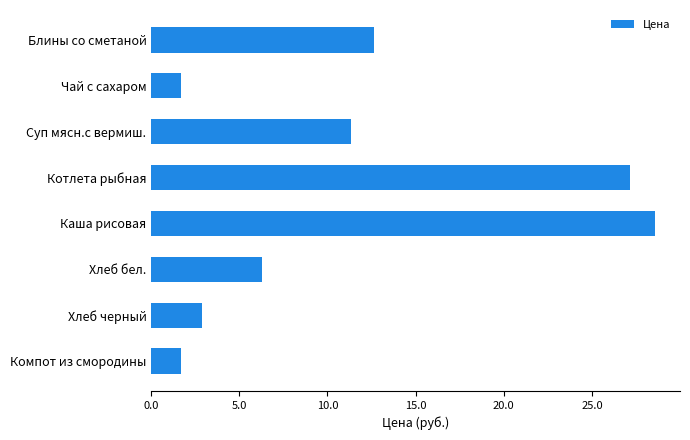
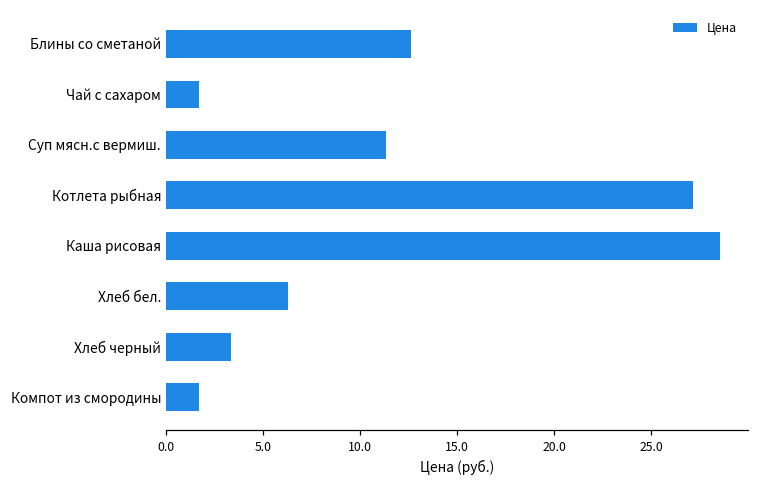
Хлеб черный: 2.9 -> 3.3
